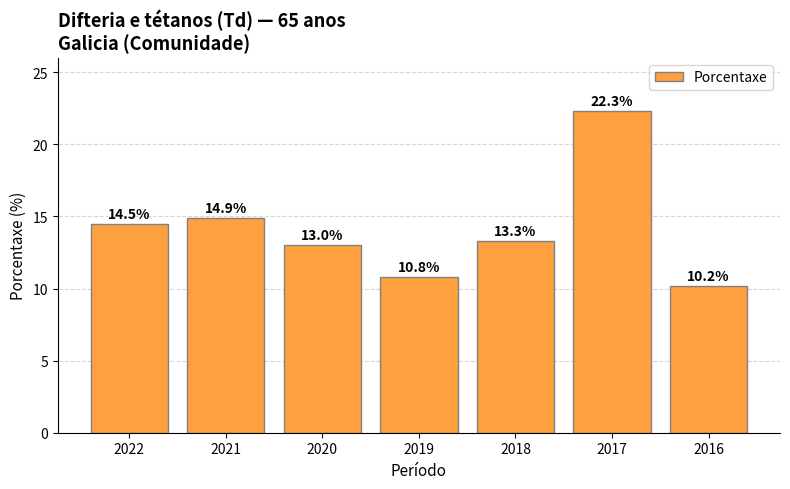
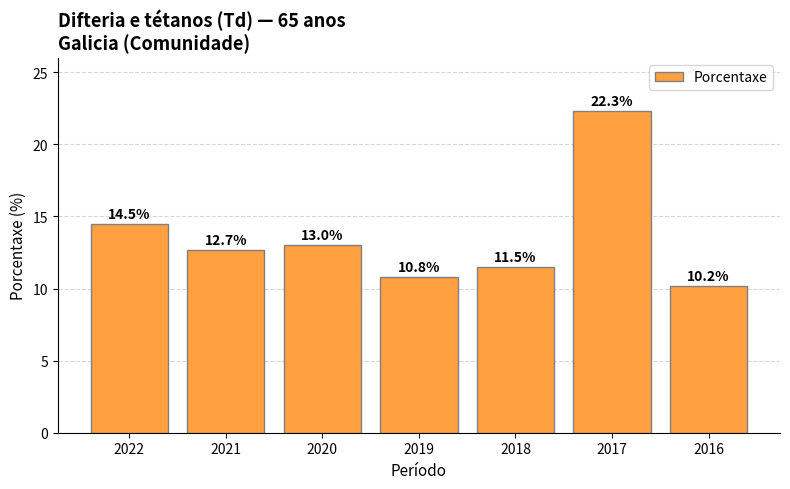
2021: 14.9% -> 12.7%
2018: 13.3% -> 11.5%
